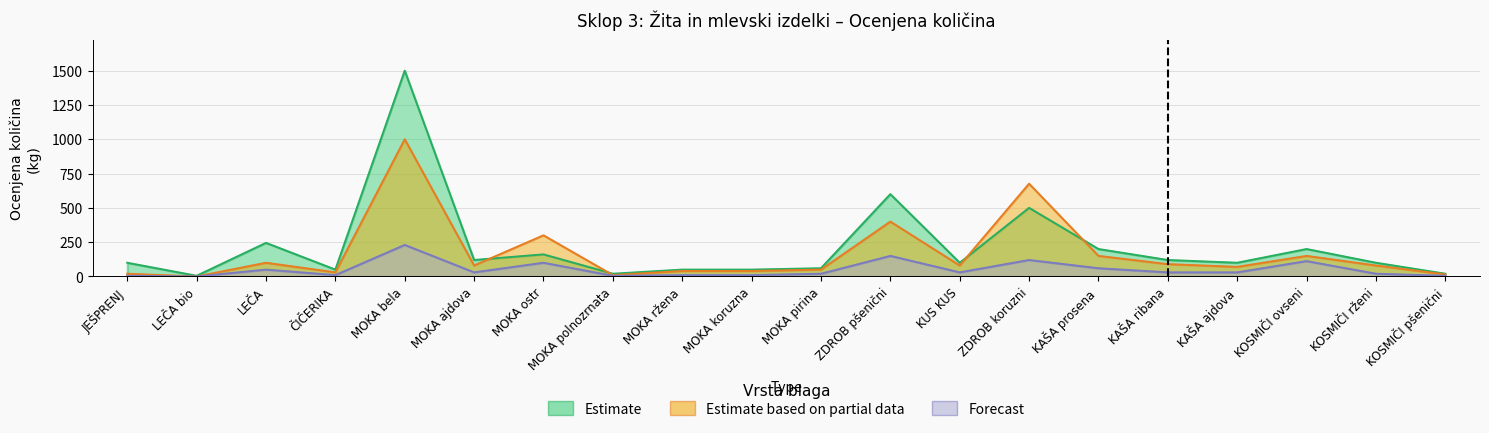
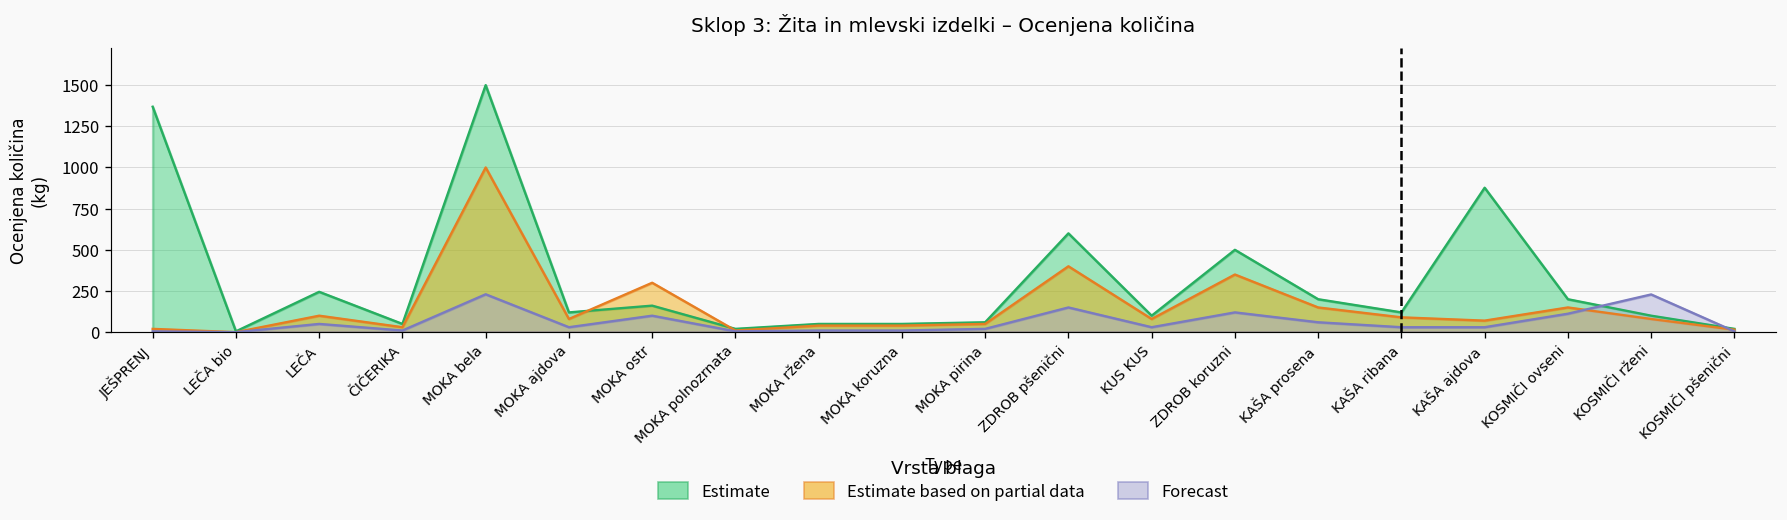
Estimate, JEŠPRENJ: 100 -> 1370
Estimate based on partial data, ZDROB koruzni: 680 -> 350
Estimate, KAŠA ajdova: 100 -> 880
Forecast, KOSMIČI rženi: 20 -> 230
